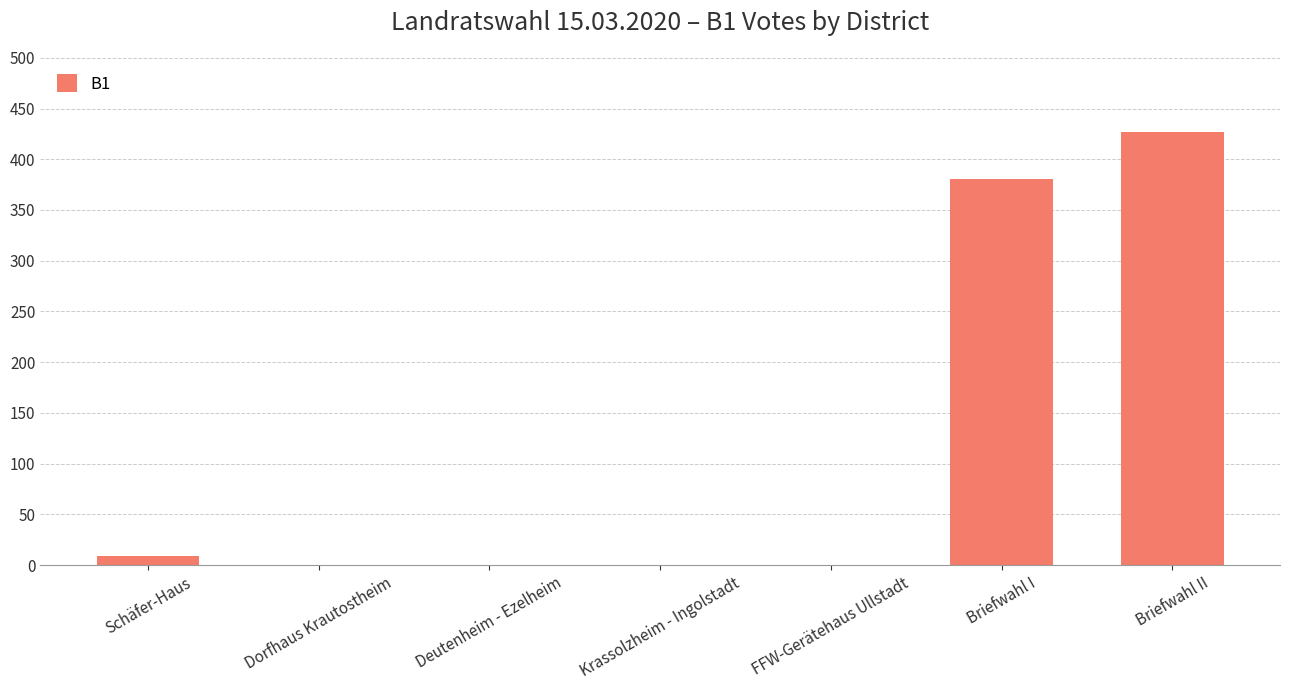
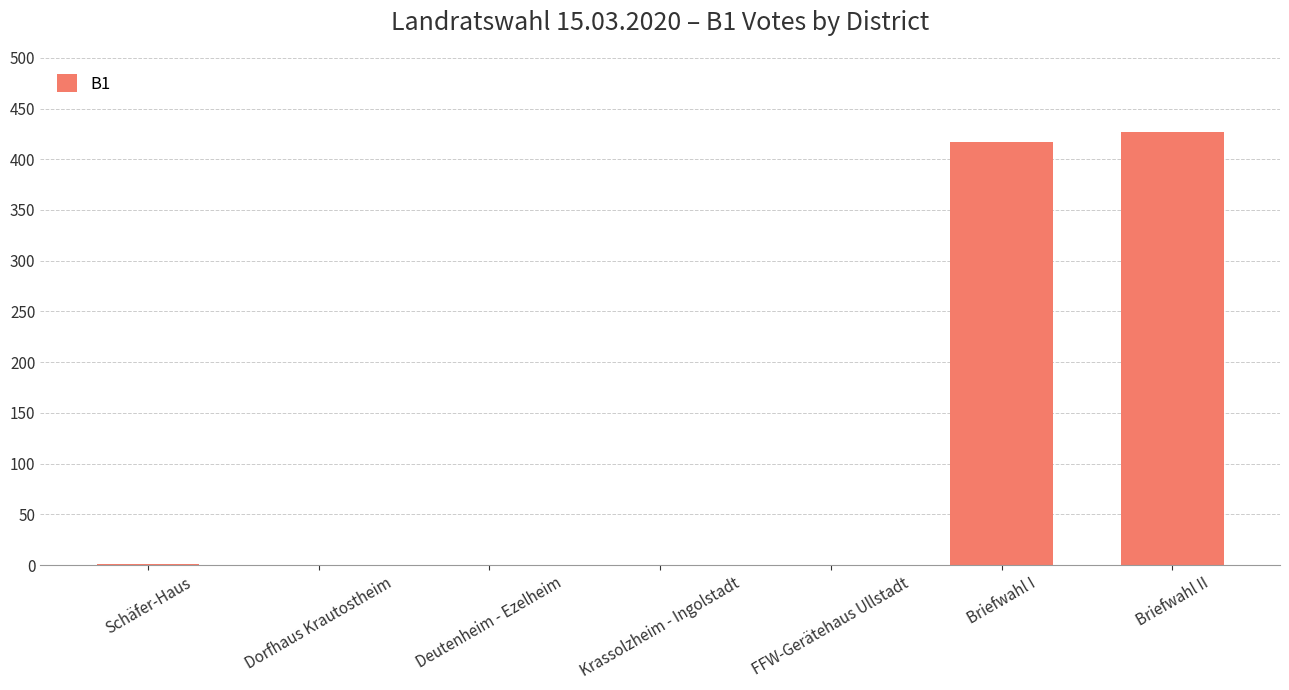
Schäfer-Haus: 9 -> 1
Briefwahl I: 381 -> 417
